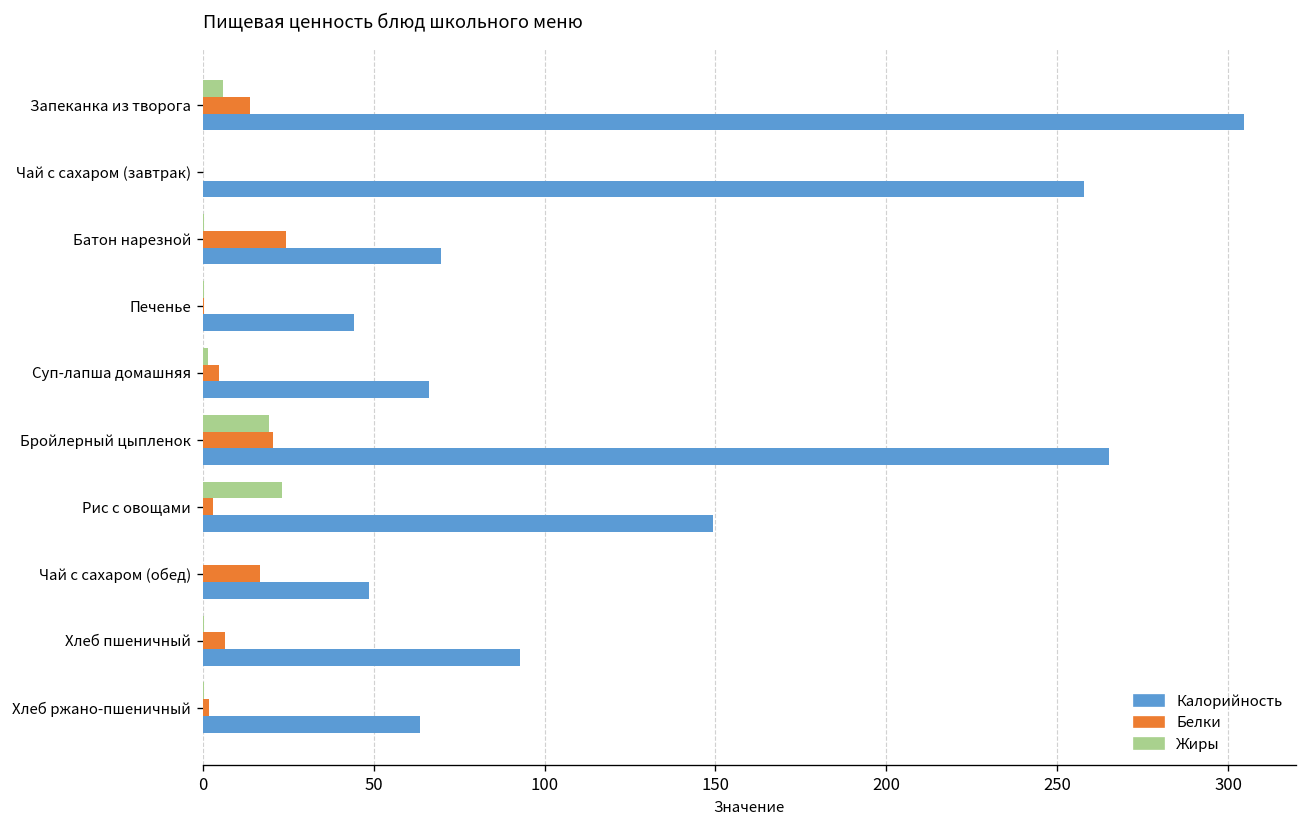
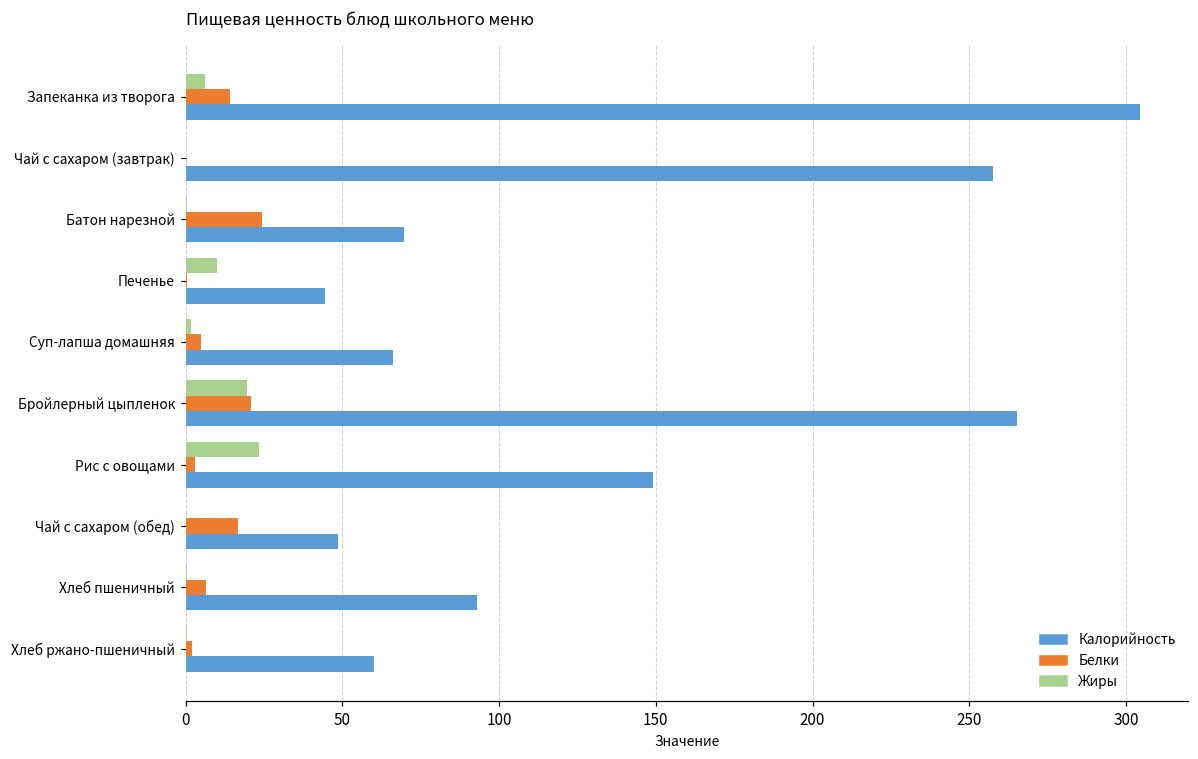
Жиры, Печенье: 0 -> 10
Калорийность, Хлеб ржано-пшеничный: 64 -> 60
